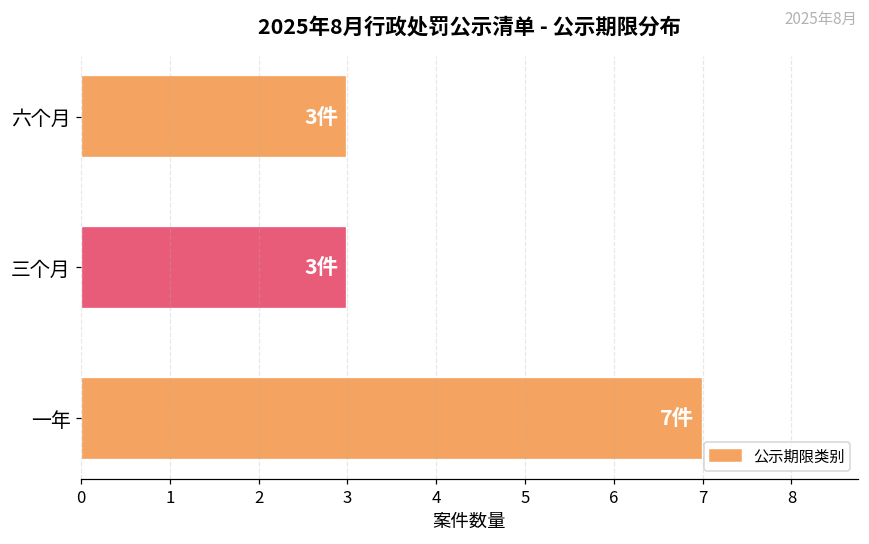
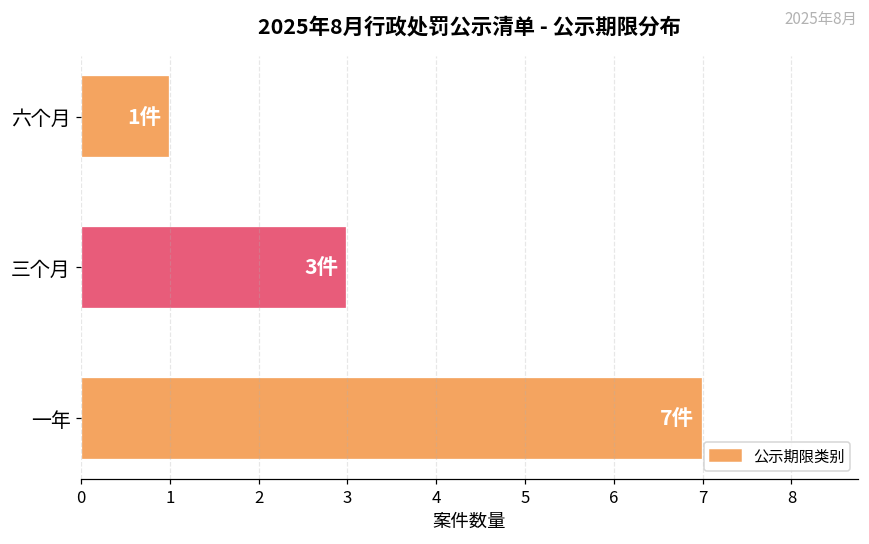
六个月: 3件 -> 1件
